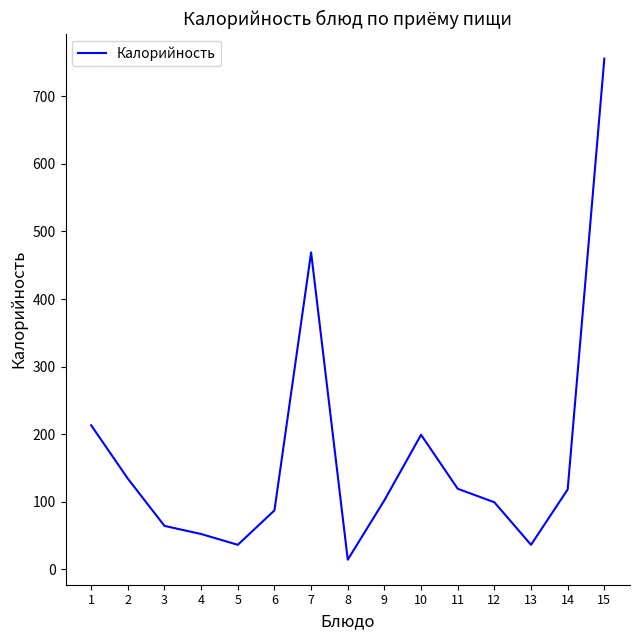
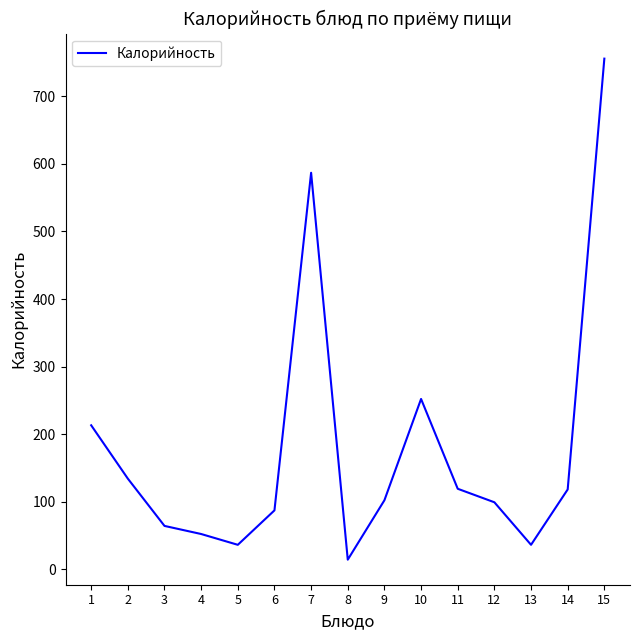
7: 470 -> 590
10: 200 -> 250
